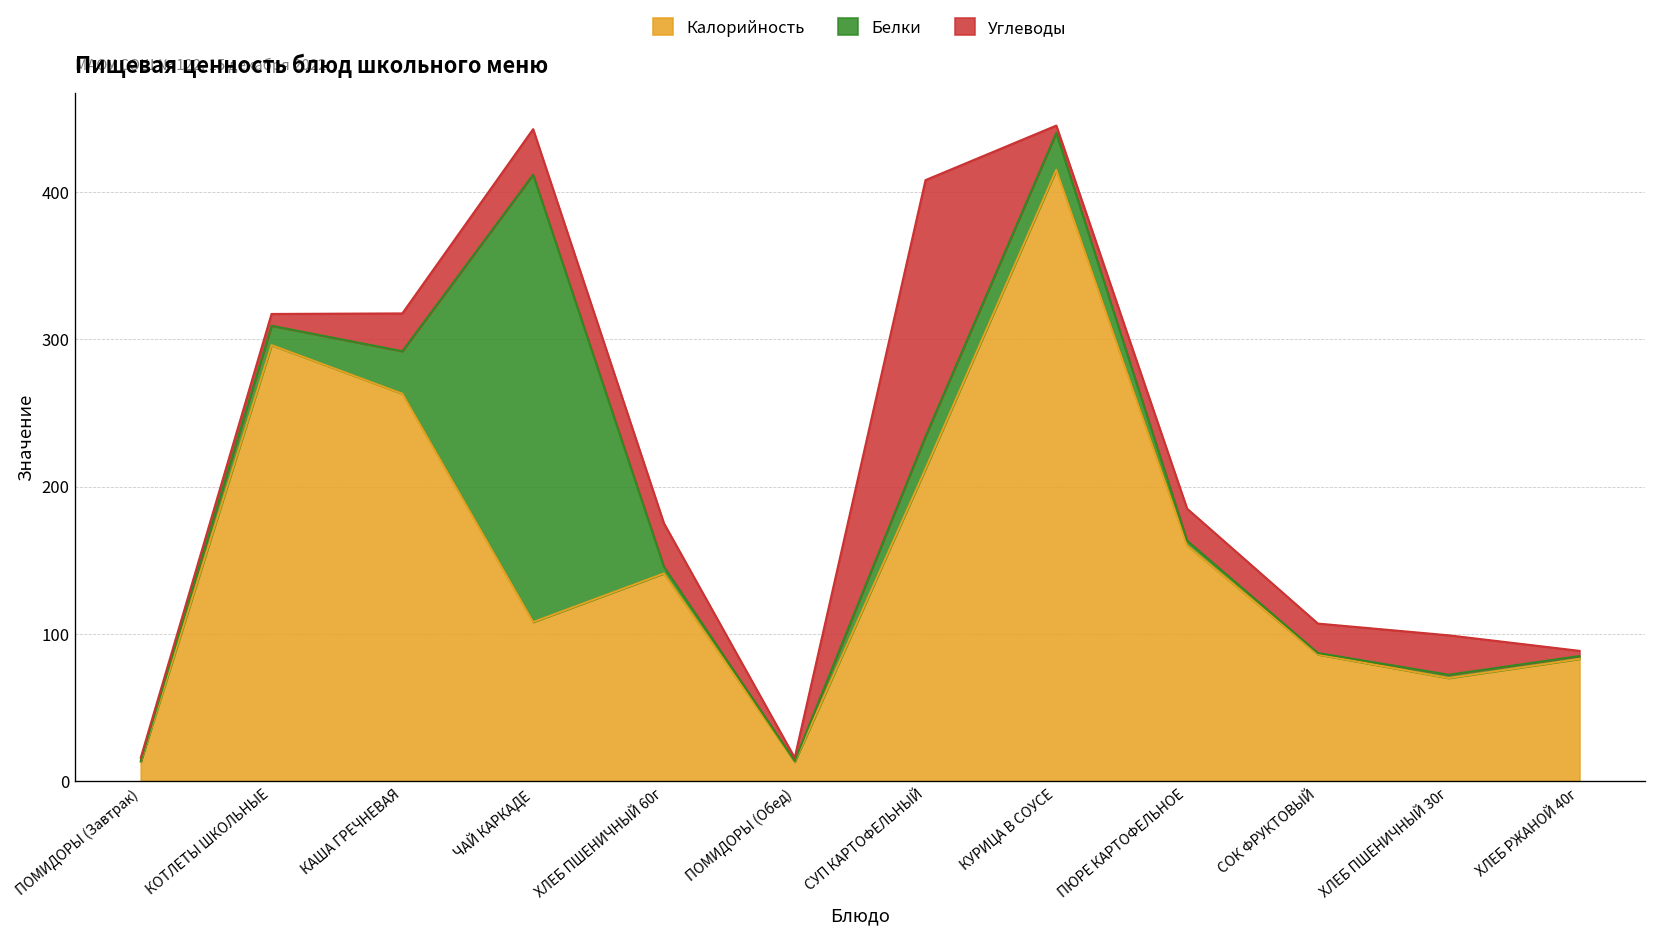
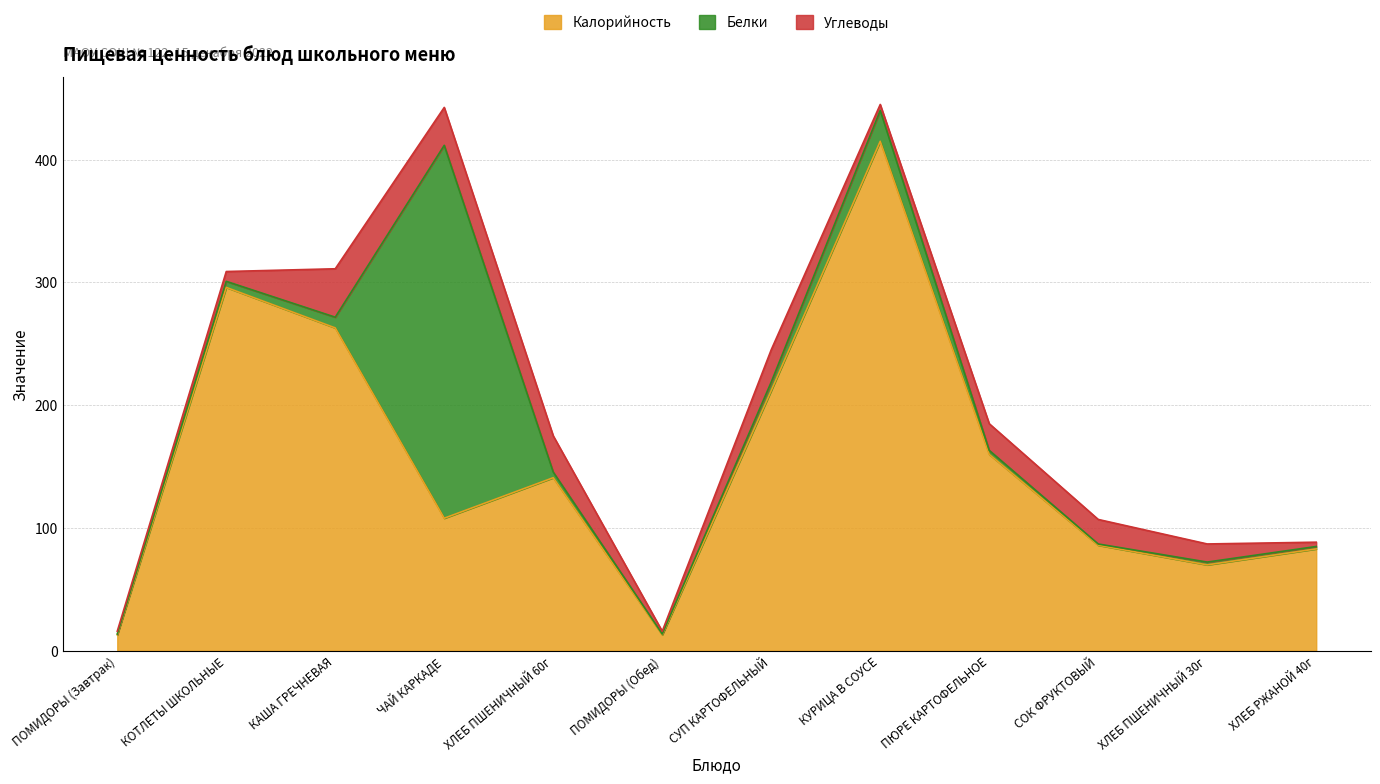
Белки, КОТЛЕТЫ ШКОЛЬНЫЕ: 13 -> 5
Белки, КАША ГРЕЧНЕВАЯ: 29 -> 9
Углеводы, КАША ГРЕЧНЕВАЯ: 26 -> 39
Белки, СУП КАРТОФЕЛЬНЫЙ: 22 -> 7
Углеводы, СУП КАРТОФЕЛЬНЫЙ: 174 -> 26
Углеводы, ХЛЕБ ПШЕНИЧНЫЙ 30г: 27 -> 15
